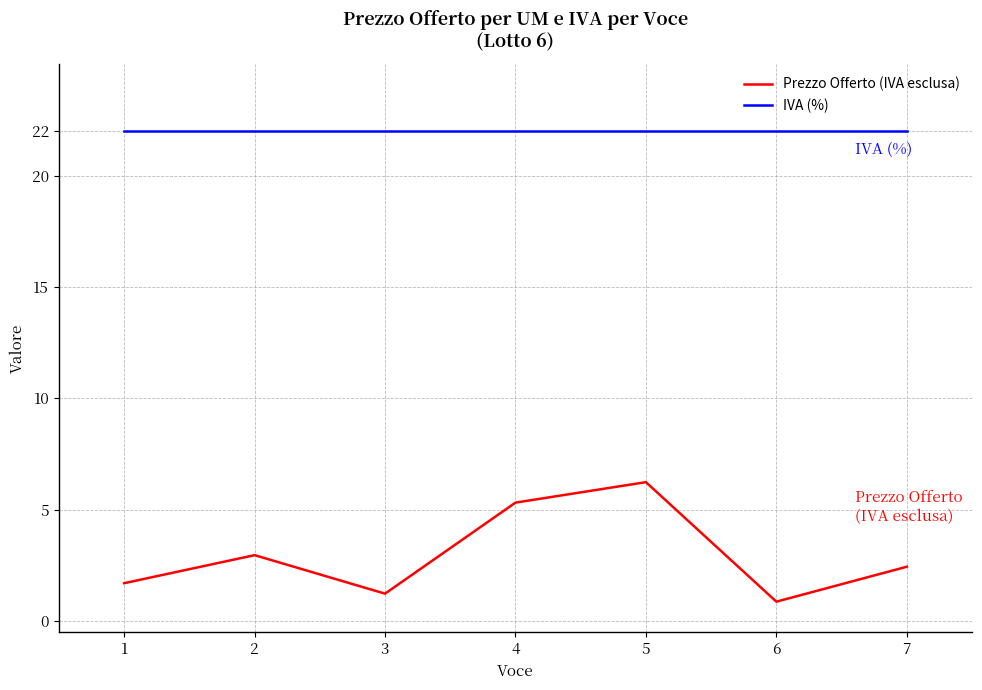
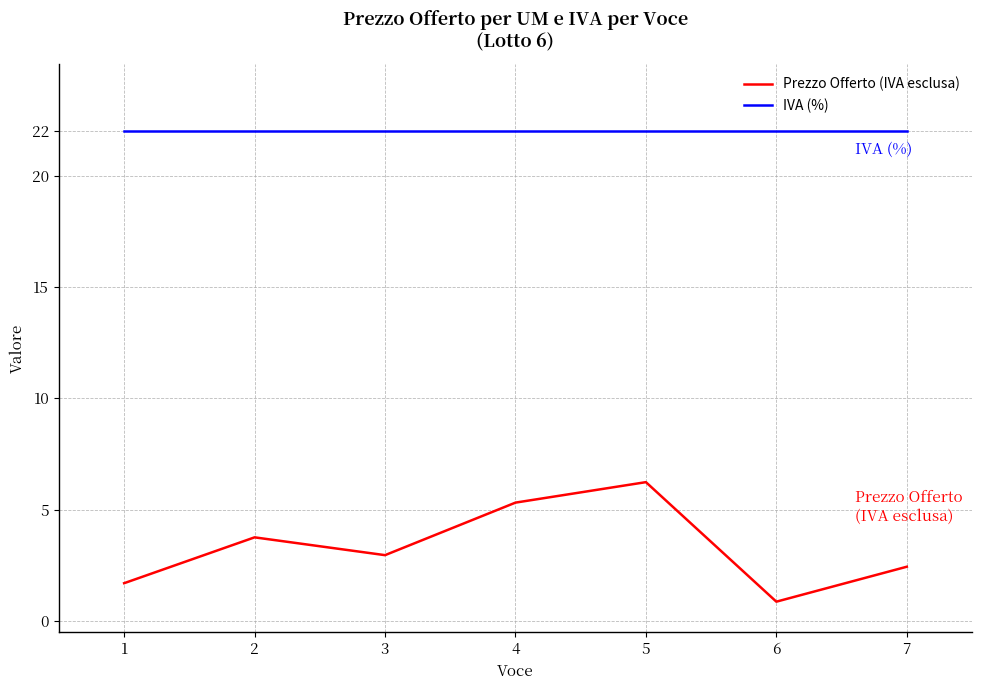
Prezzo Offerto (IVA esclusa), 2: 3.0 -> 3.8
Prezzo Offerto (IVA esclusa), 3: 1.2 -> 3.0
